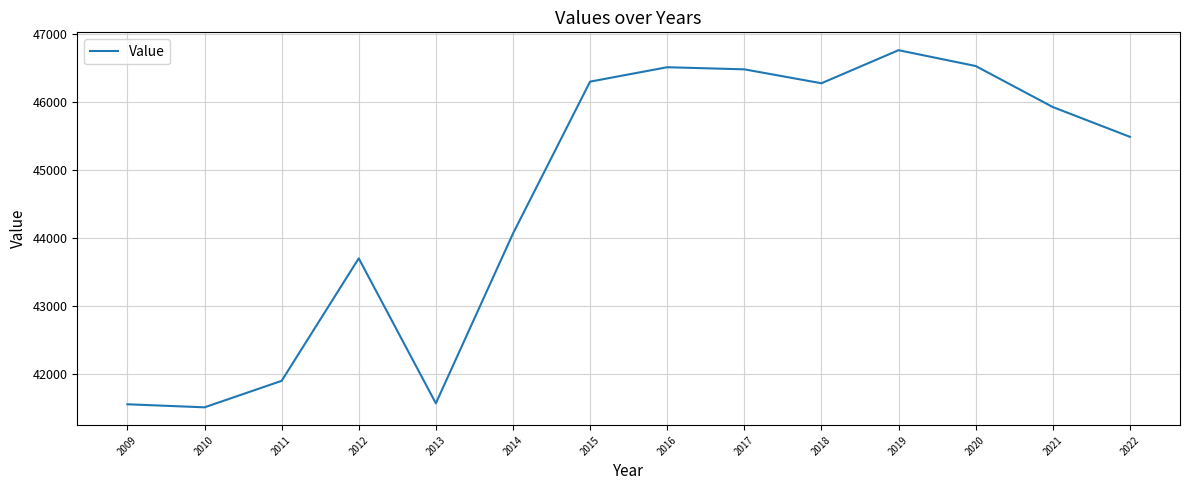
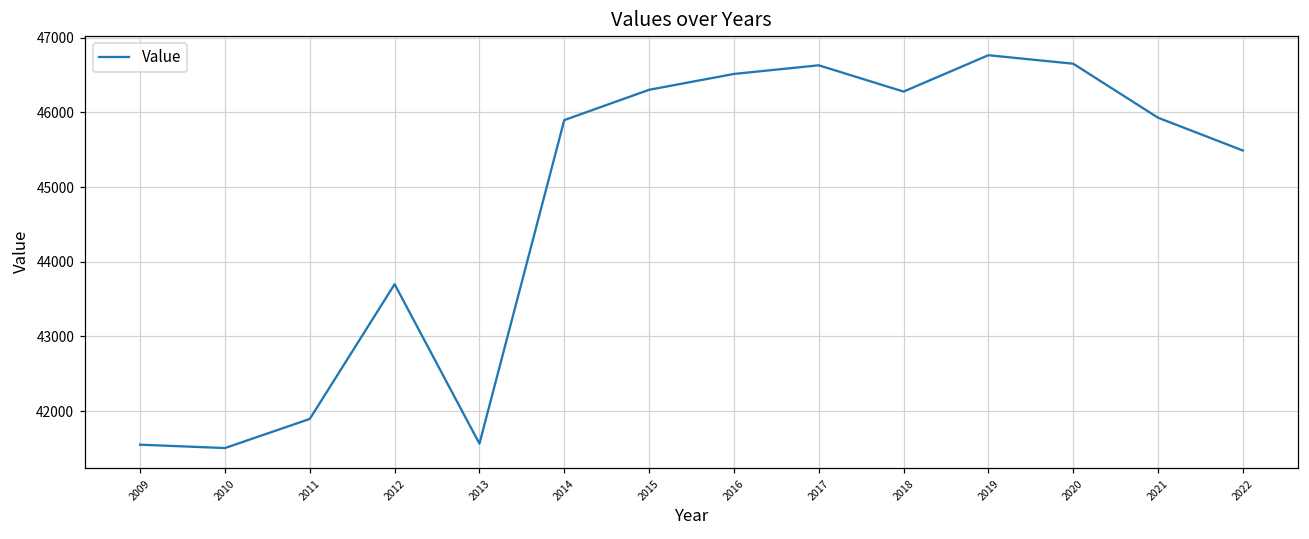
2014: 44100 -> 45900
2017: 46500 -> 46600
2020: 46500 -> 46700
